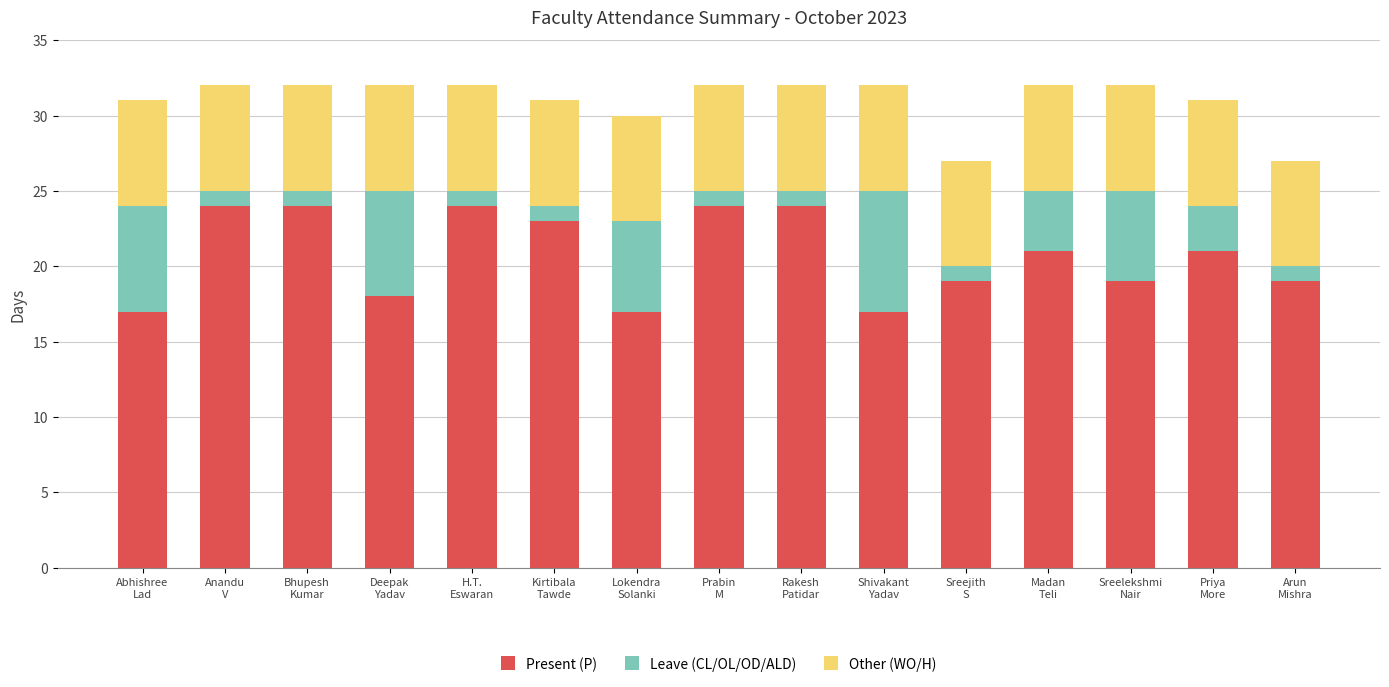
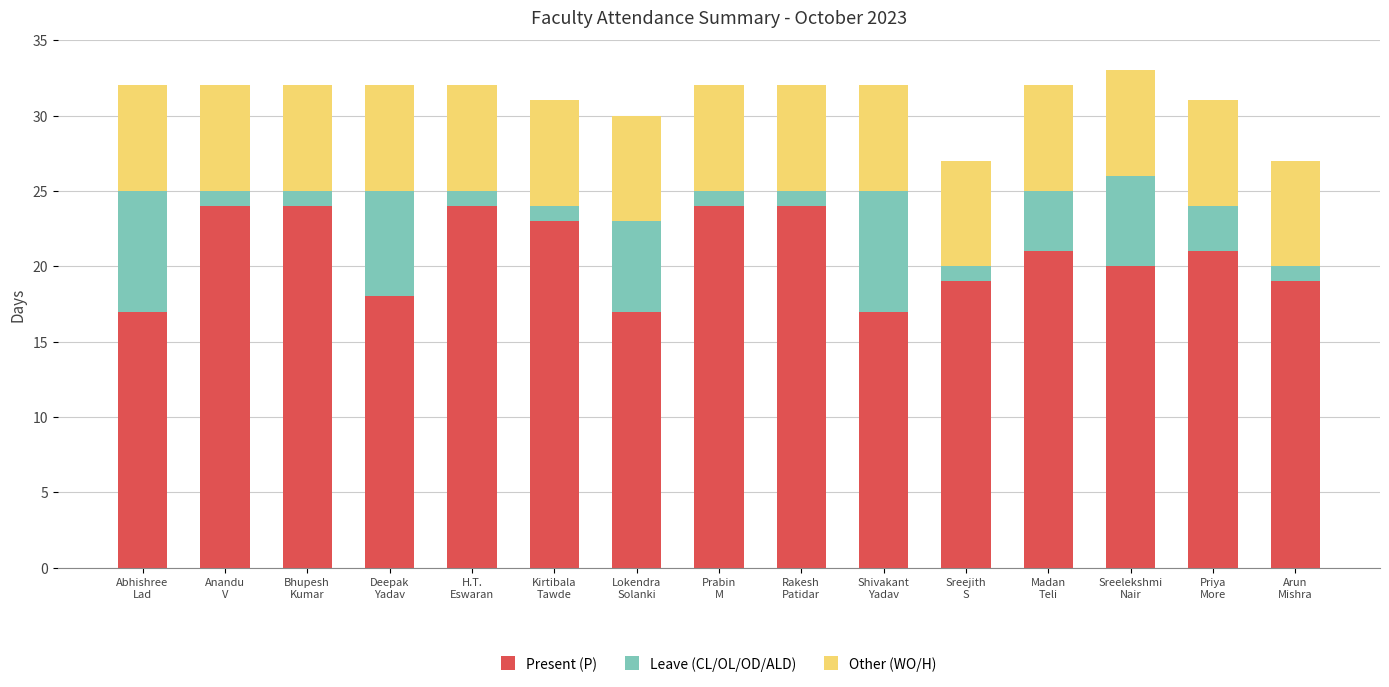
Leave (CL/OL/OD/ALD), Abhishree Lad: 7 -> 8
Present (P), Sreelekshmi Nair: 19 -> 20
